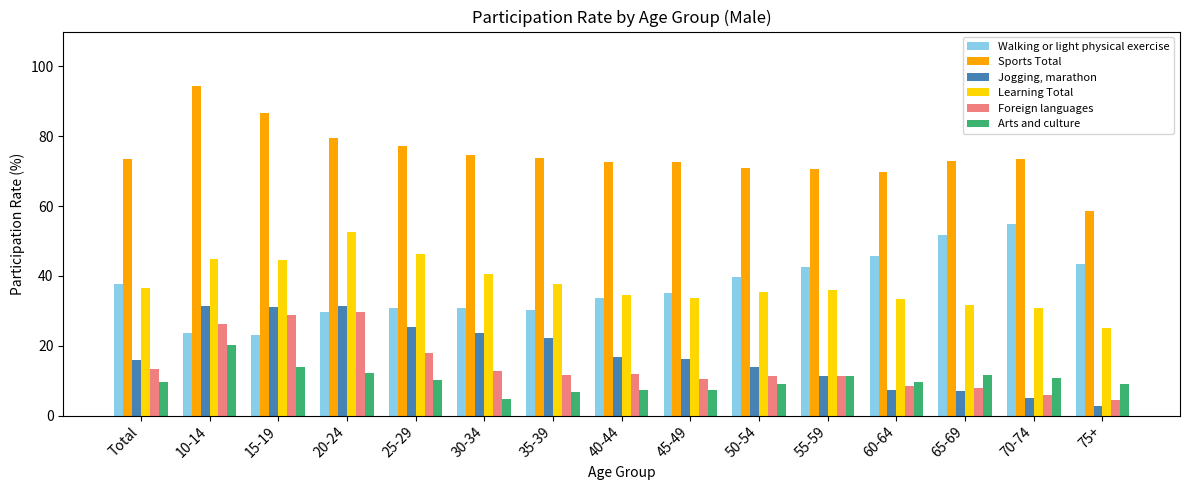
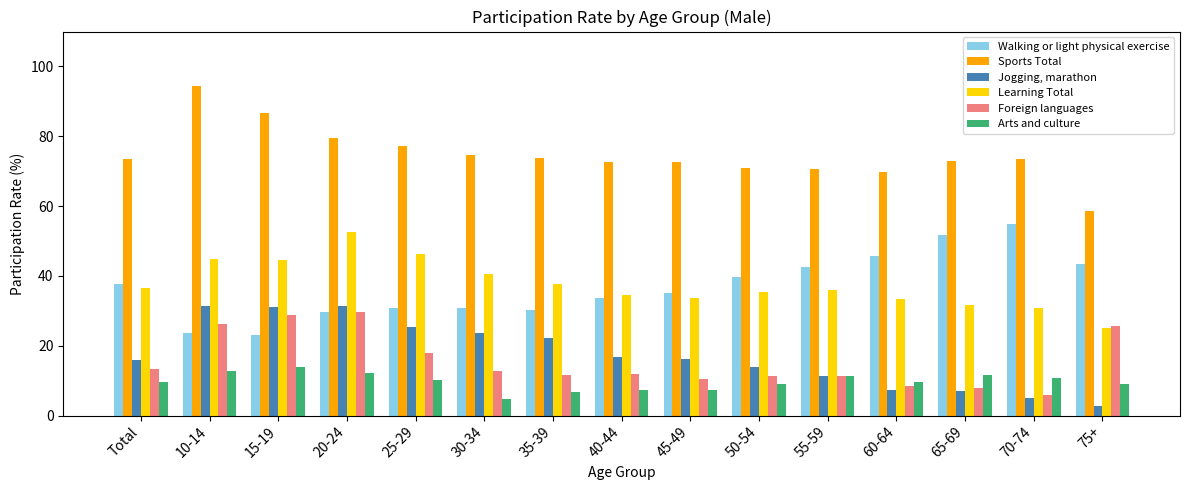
Arts and culture, 10-14: 20 -> 13
Foreign languages, 75+: 4 -> 26
